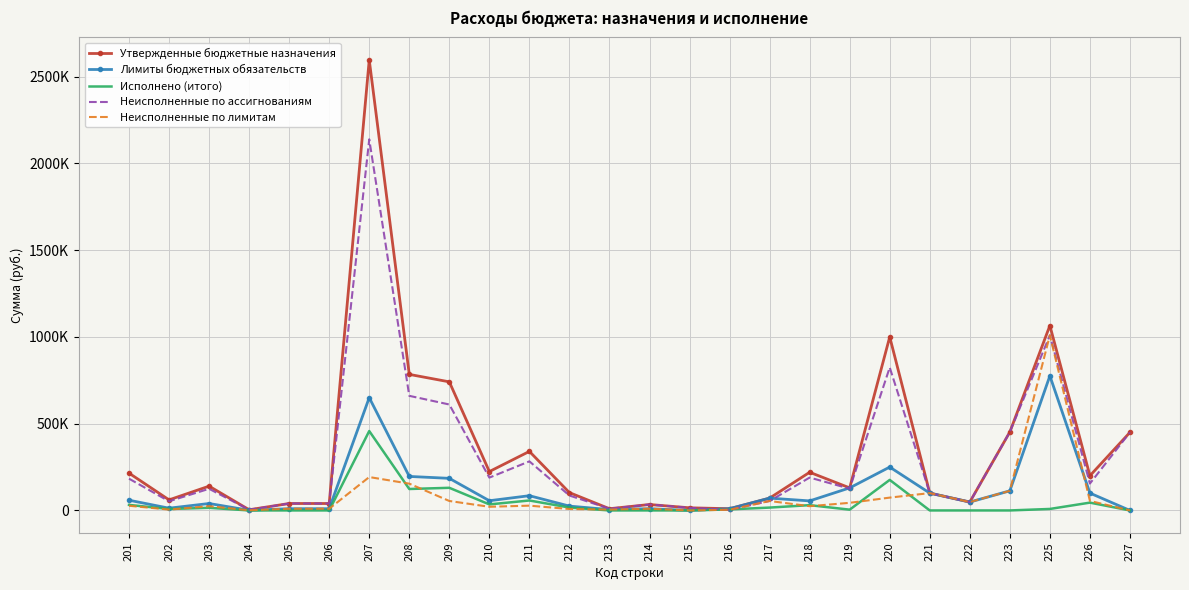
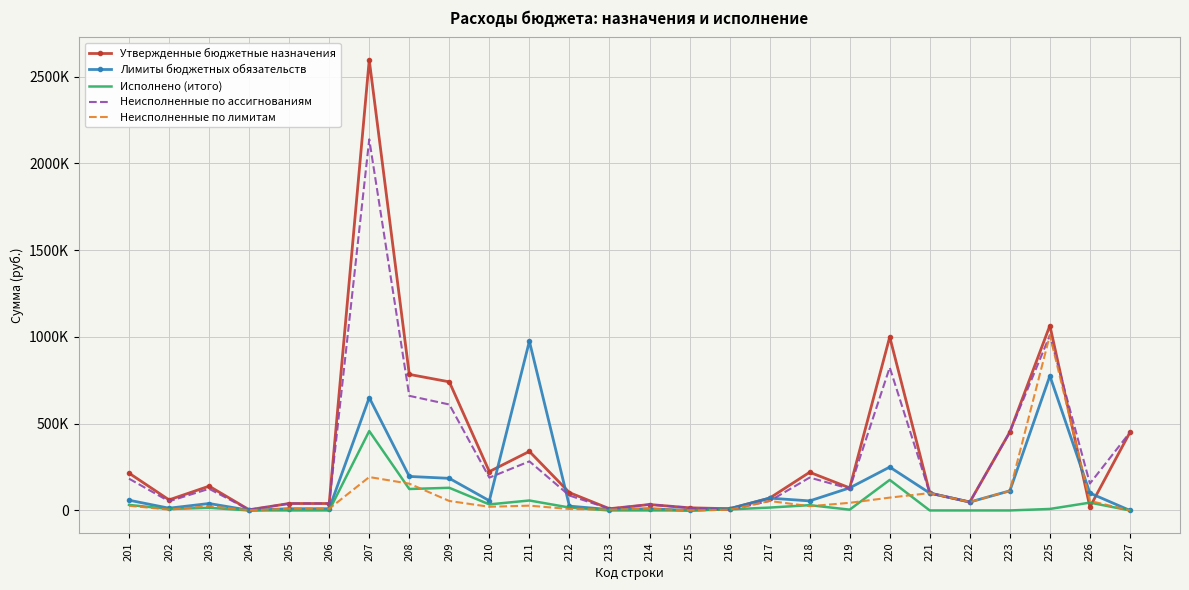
Лимиты бюджетных обязательств, 211: 90000 -> 980000
Утвержденные бюджетные назначения, 226: 200000 -> 20000
